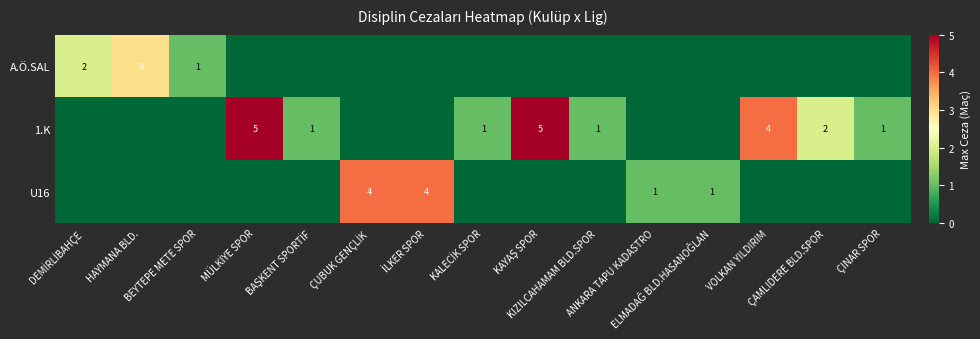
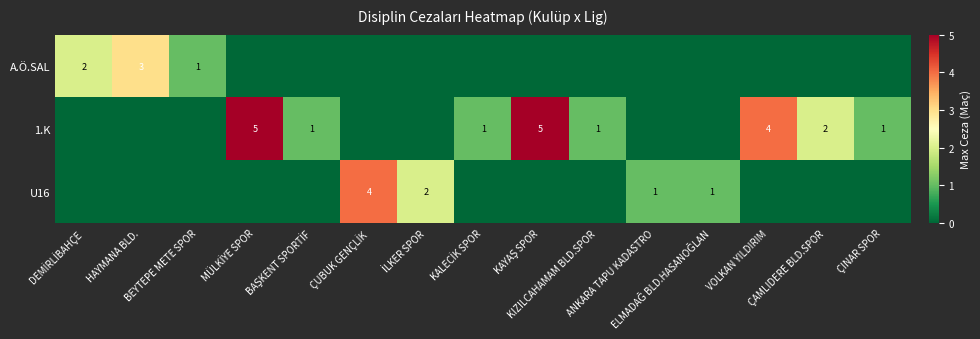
U16, İLKER SPOR: 4 -> 2
